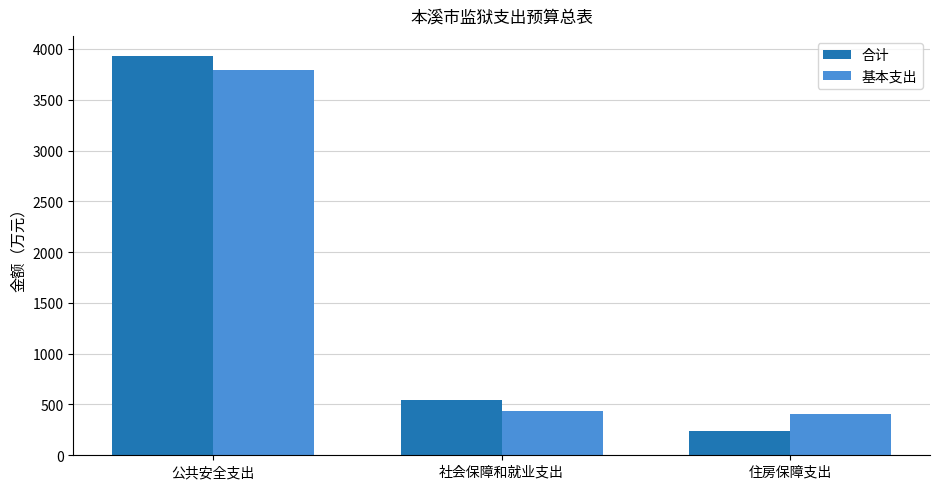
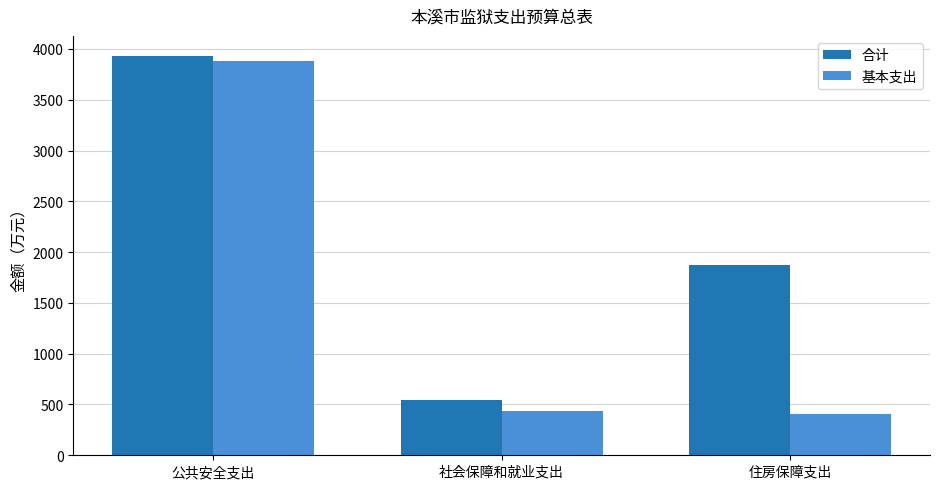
基本支出, 公共安全支出: 3790 -> 3880
合计, 住房保障支出: 240 -> 1870
